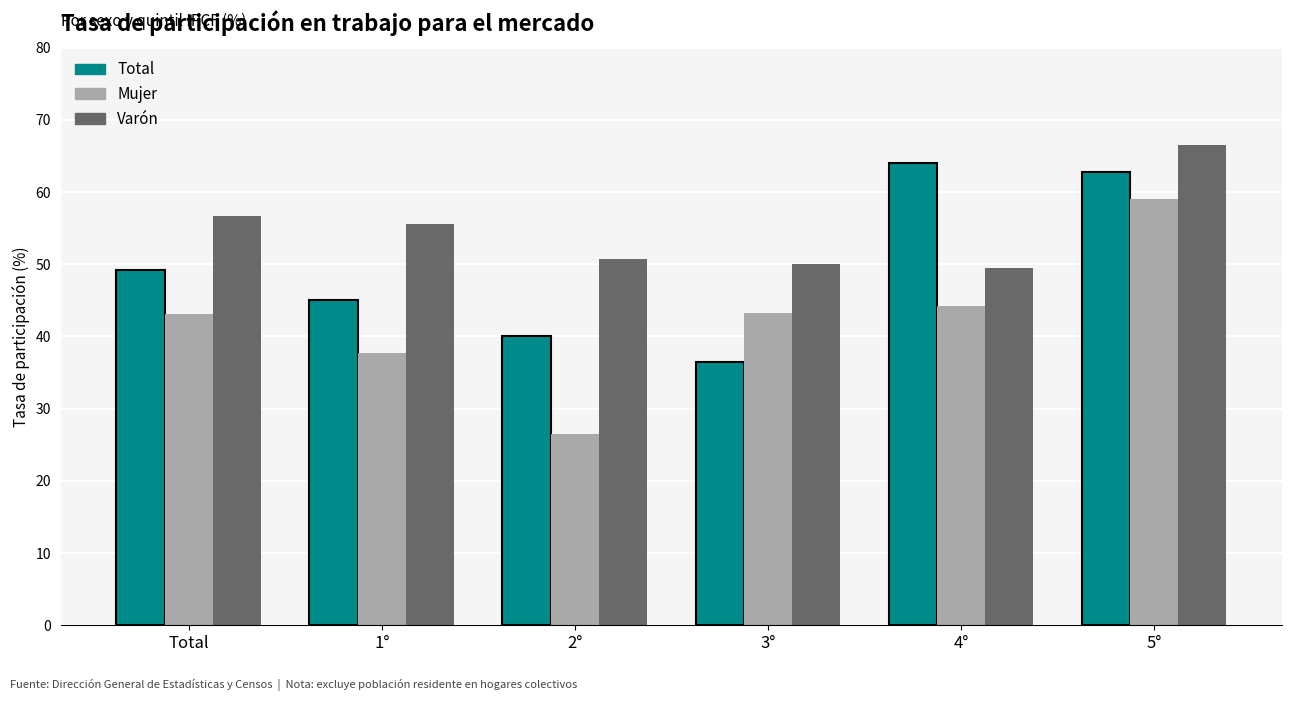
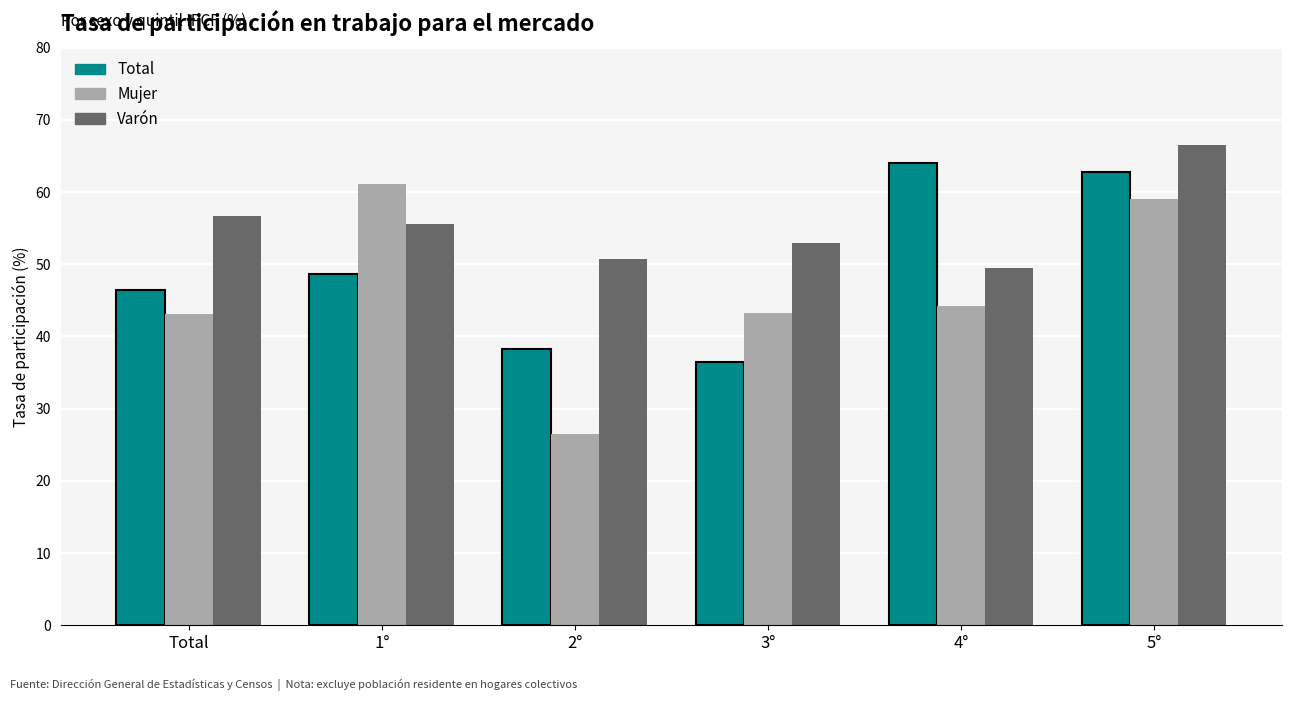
Total, Total: 49 -> 46
Total, 1°: 45 -> 49
Mujer, 1°: 38 -> 61
Total, 2°: 40 -> 38
Varón, 3°: 50 -> 53
